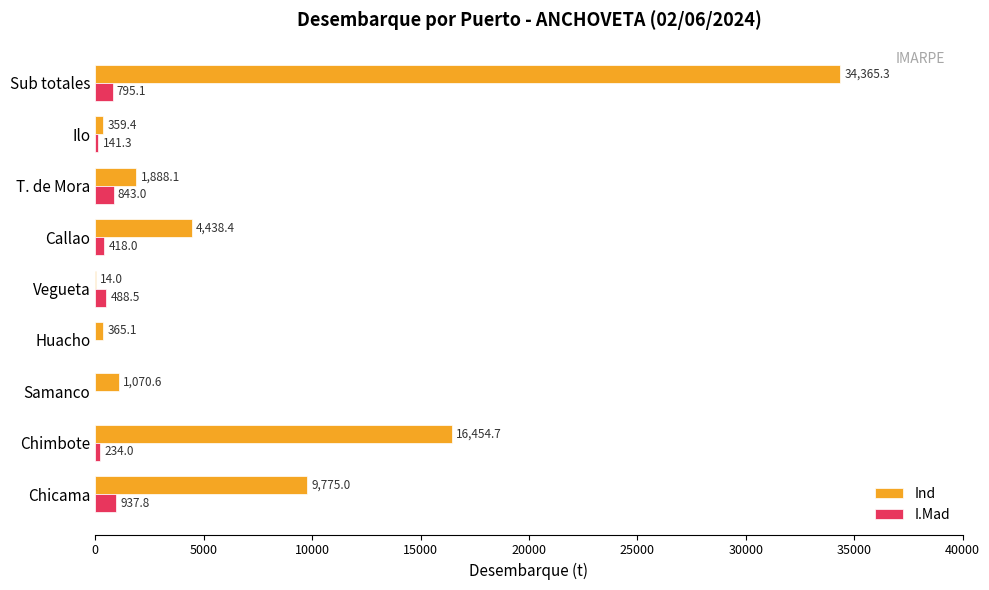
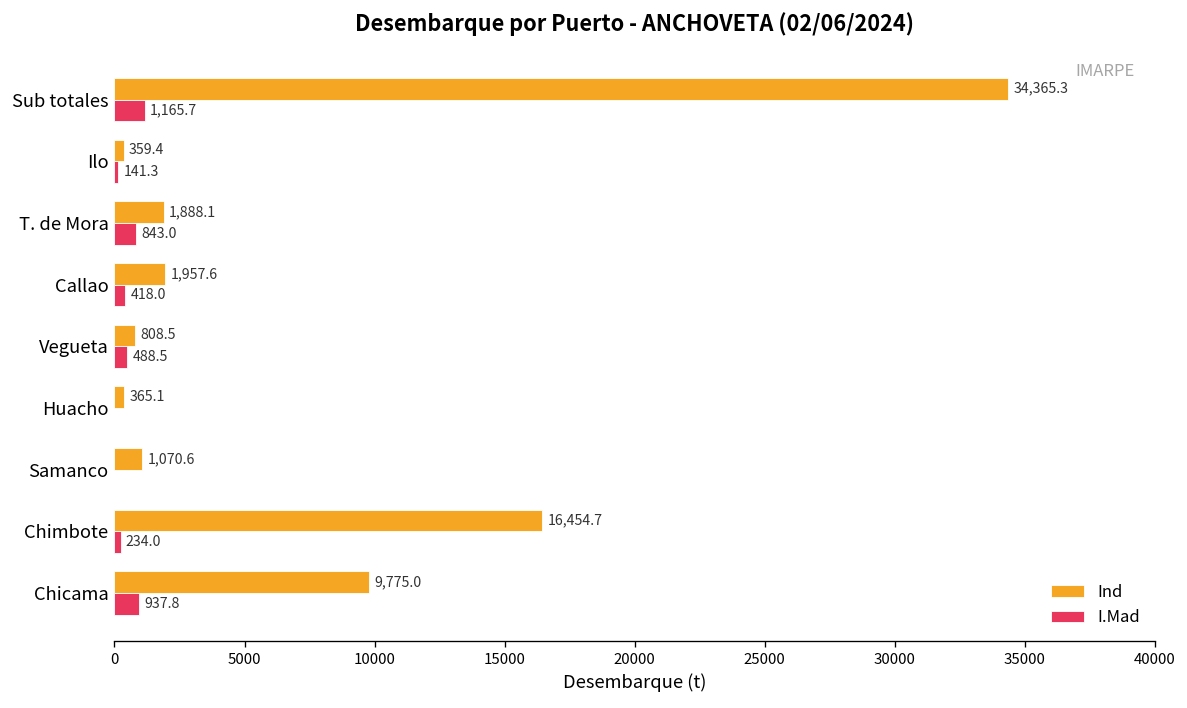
I.Mad, Sub totales: 795.1 -> 1,165.7
Ind, Callao: 4,438.4 -> 1,957.6
Ind, Vegueta: 14.0 -> 808.5
